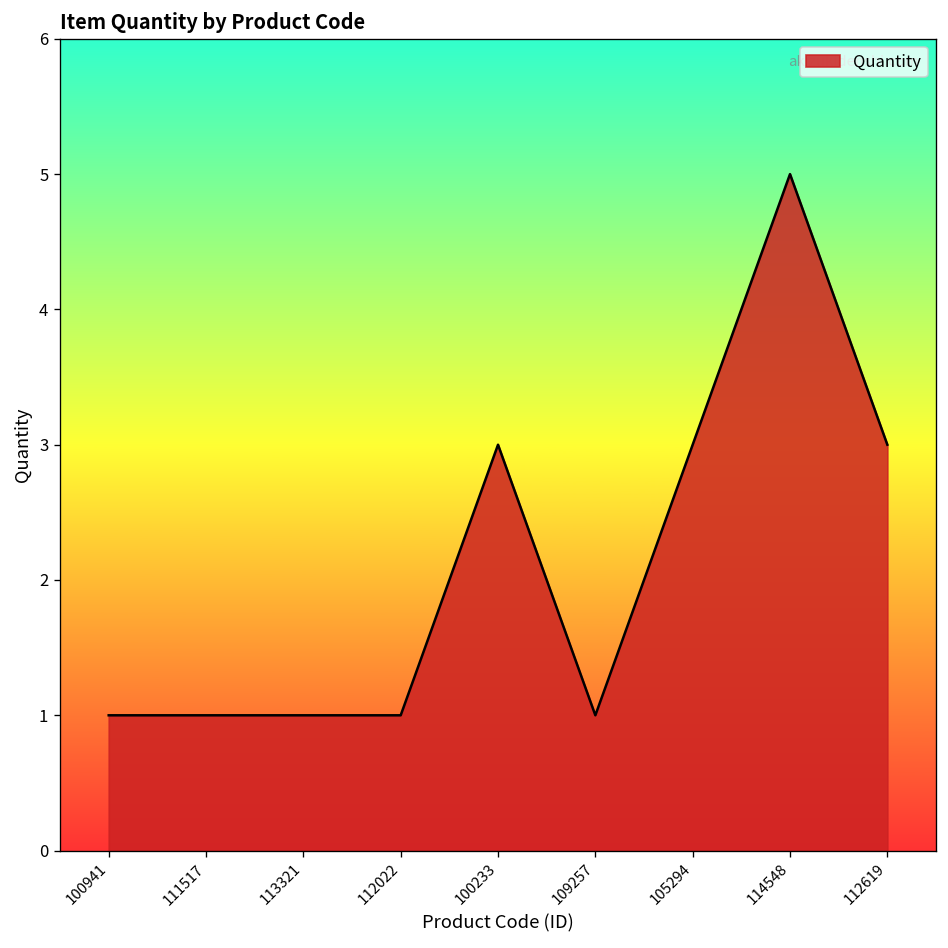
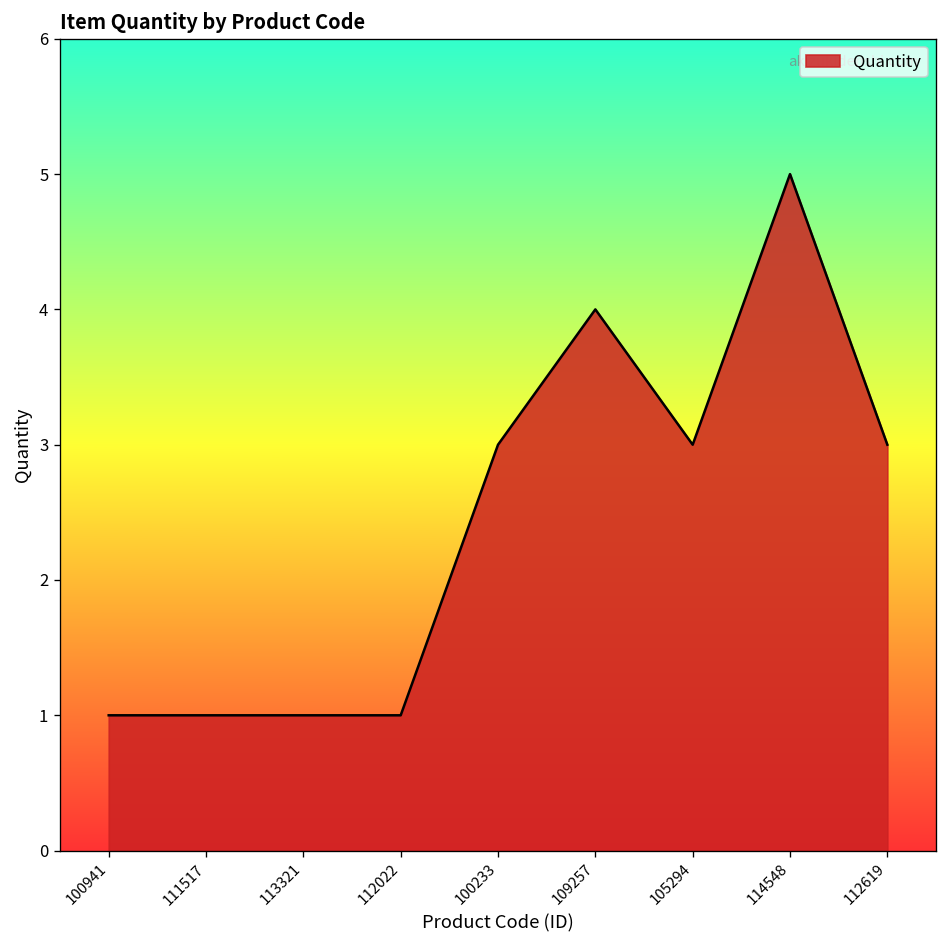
109257: 1 -> 4
